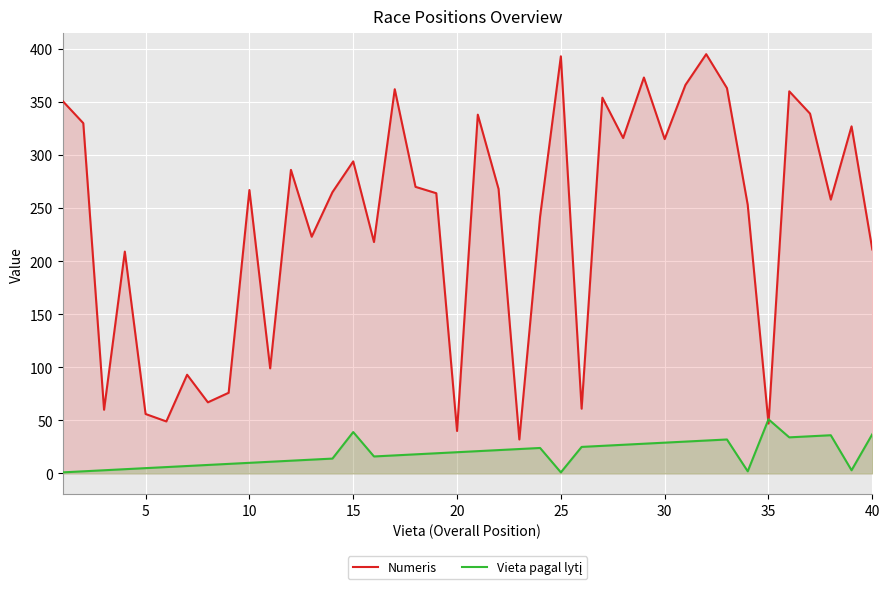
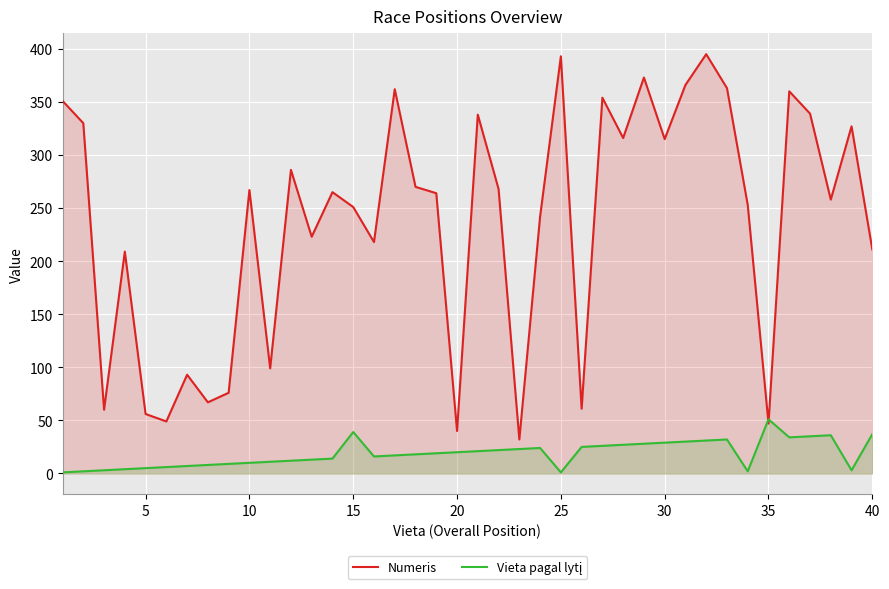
Numeris, 15: 294 -> 251
